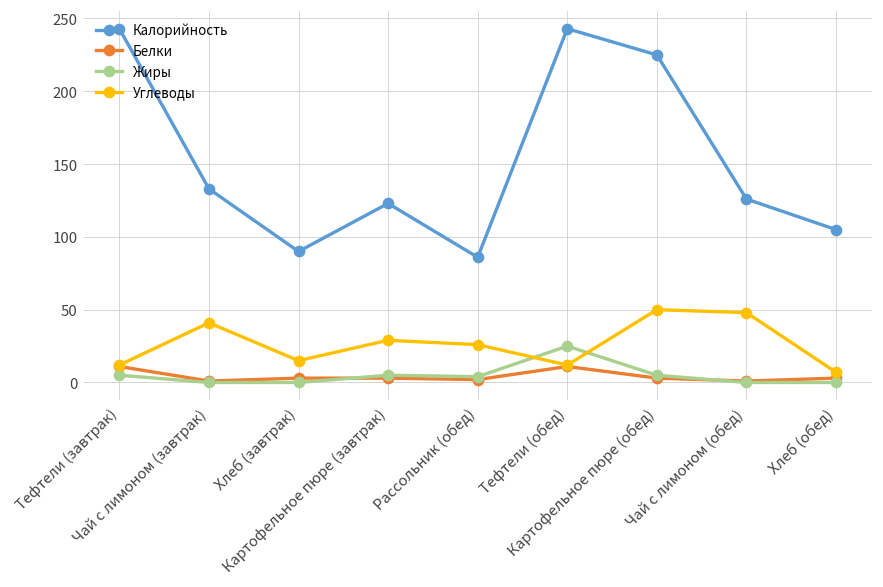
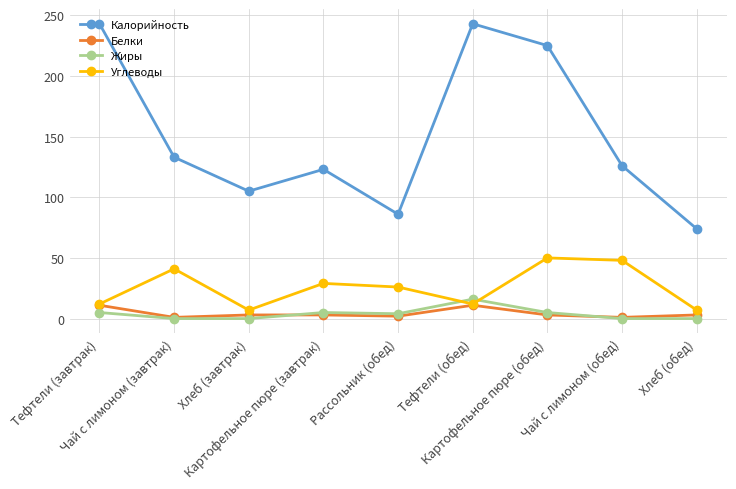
Калорийность, Хлеб (завтрак): 90 -> 105
Углеводы, Хлеб (завтрак): 15 -> 7
Жиры, Тефтели (обед): 25 -> 16
Калорийность, Хлеб (обед): 105 -> 74
